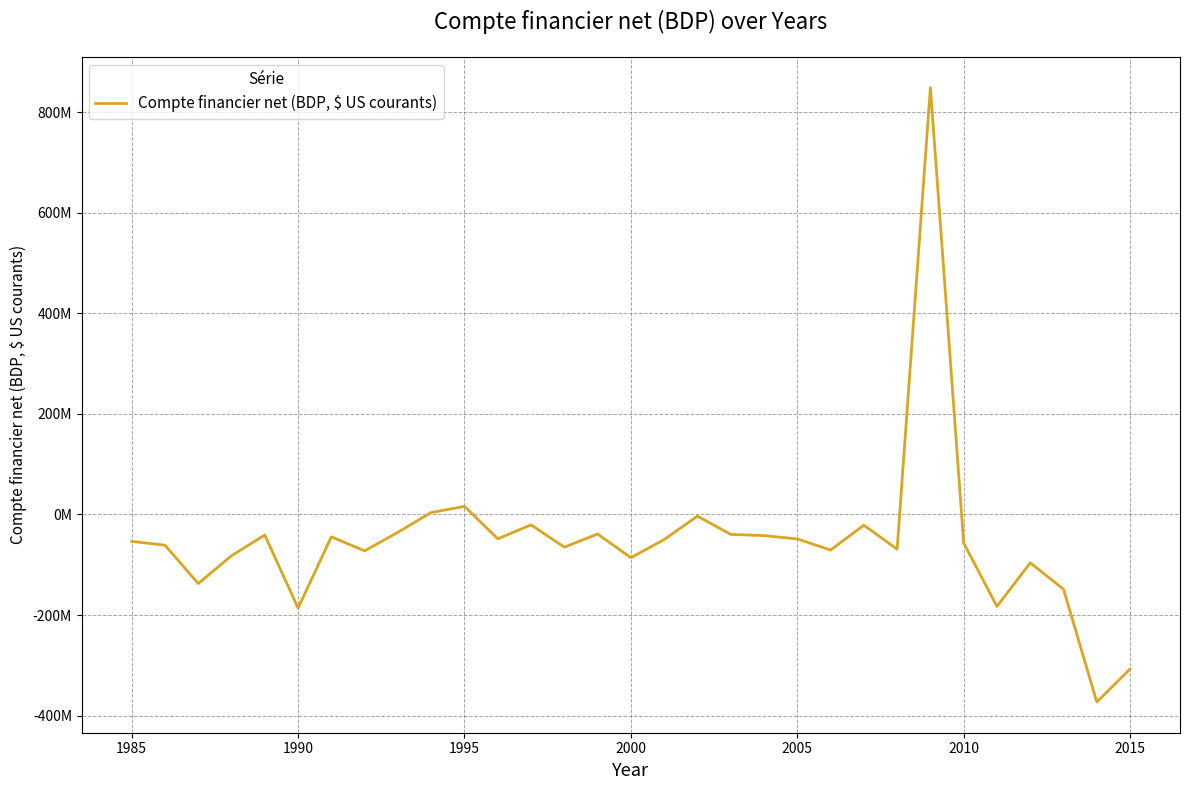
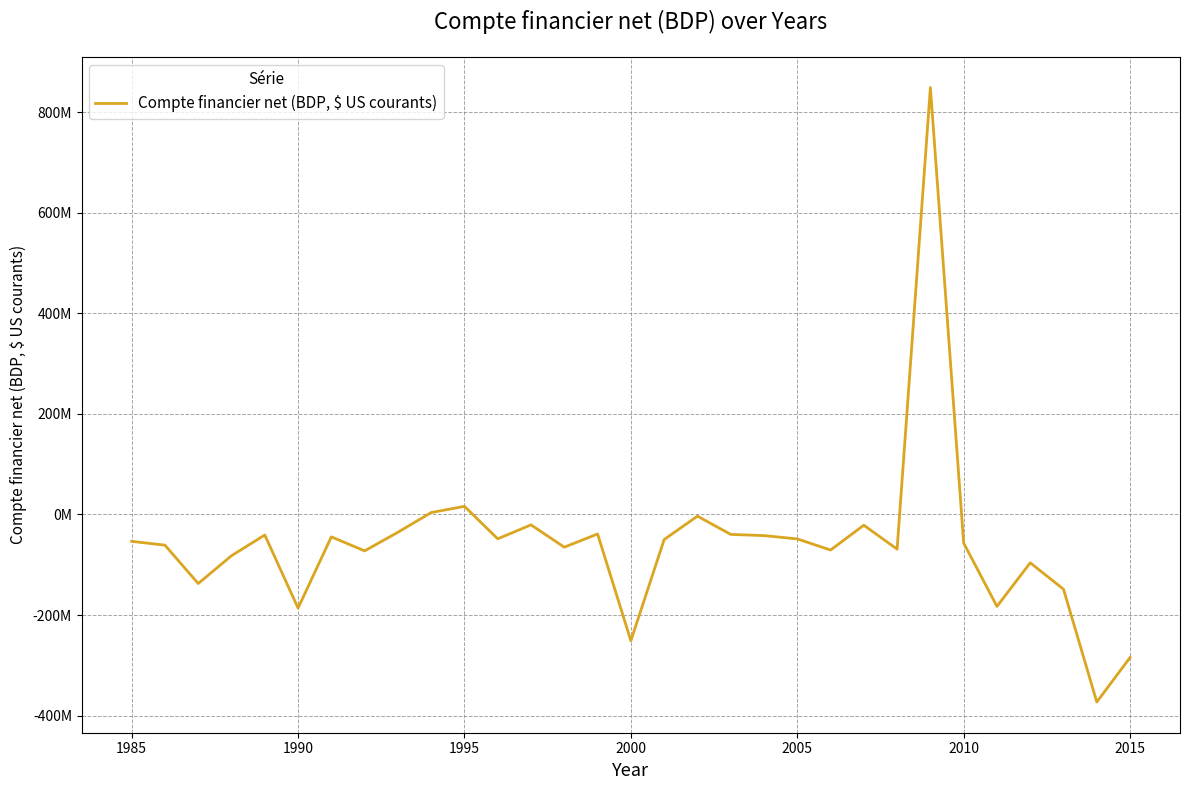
2000: -90000000 -> -250000000
2015: -310000000 -> -280000000
